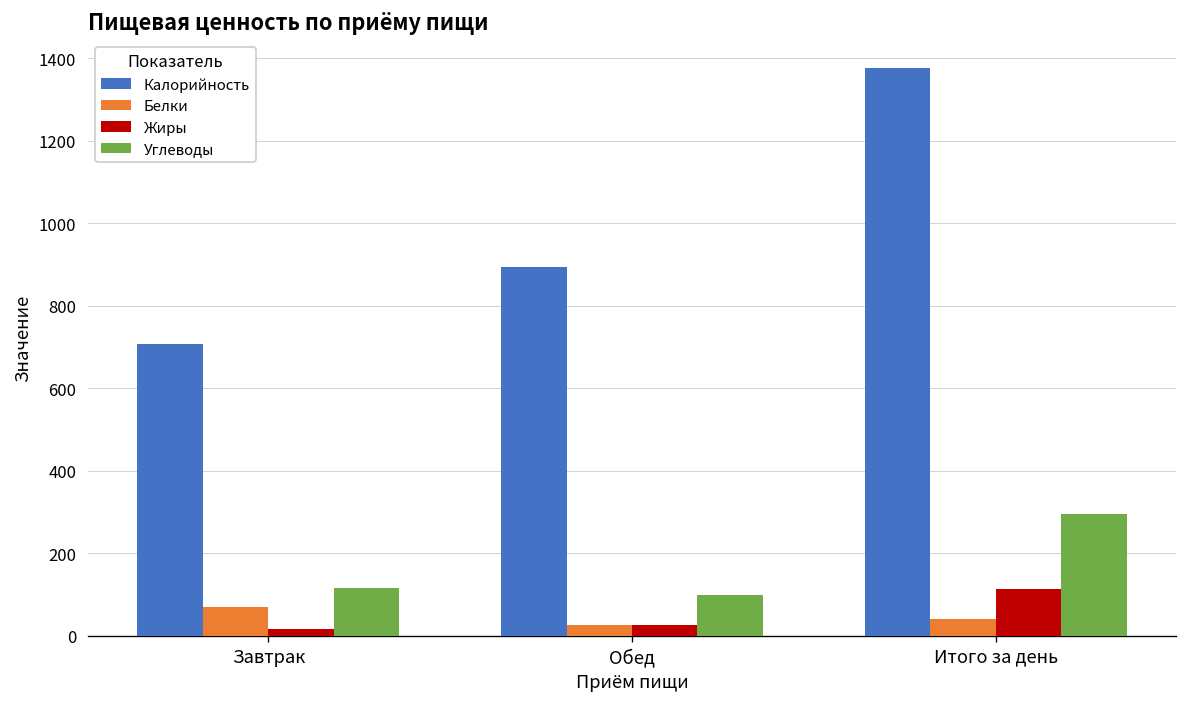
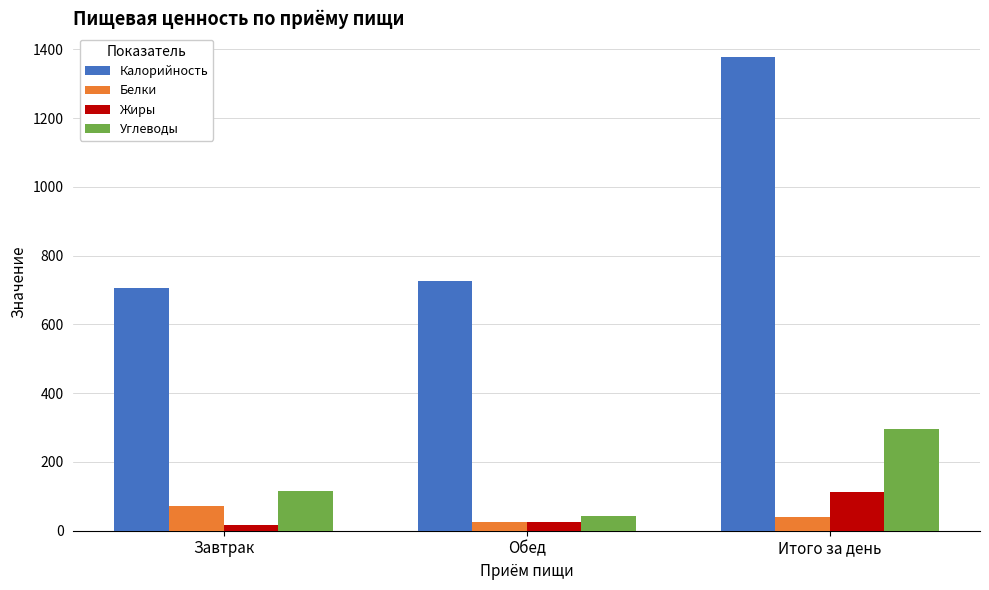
Калорийность, Обед: 890 -> 730
Углеводы, Обед: 100 -> 40
